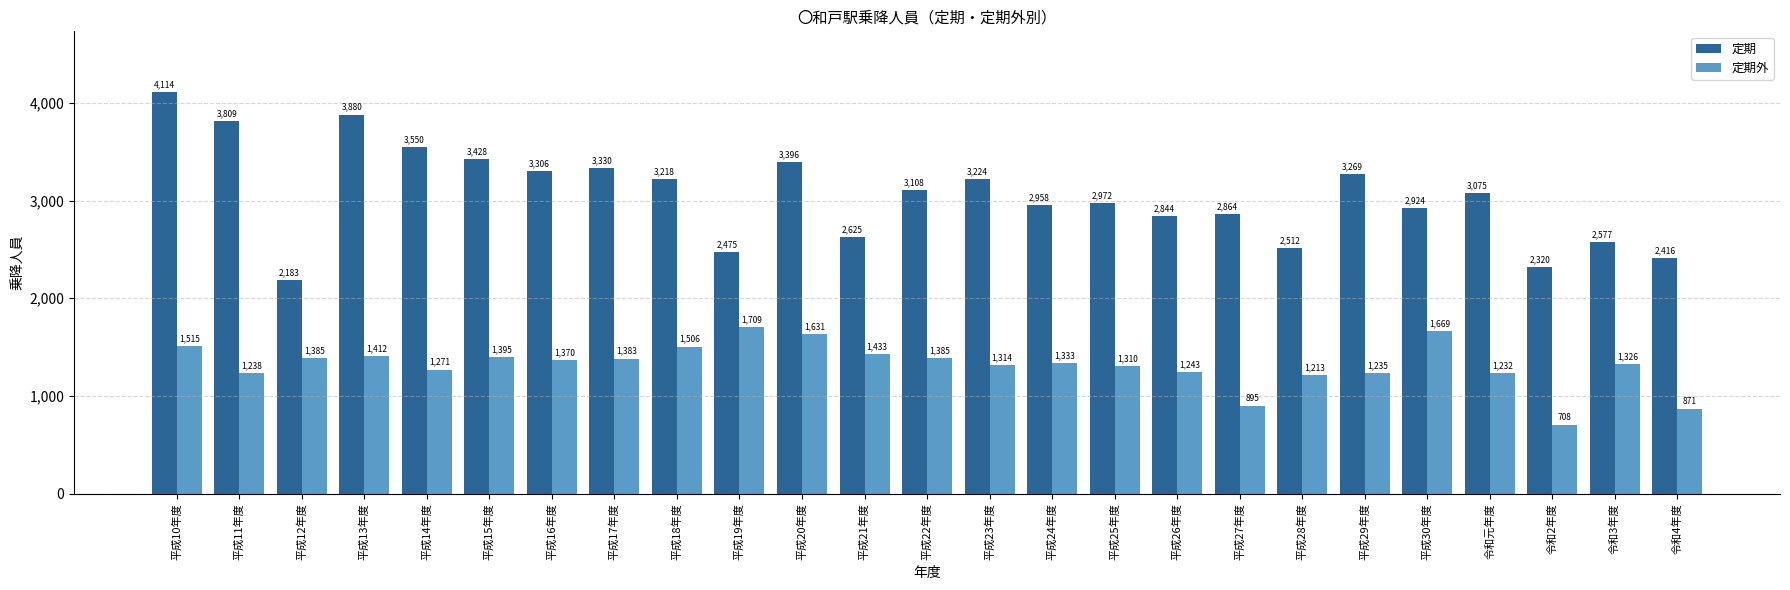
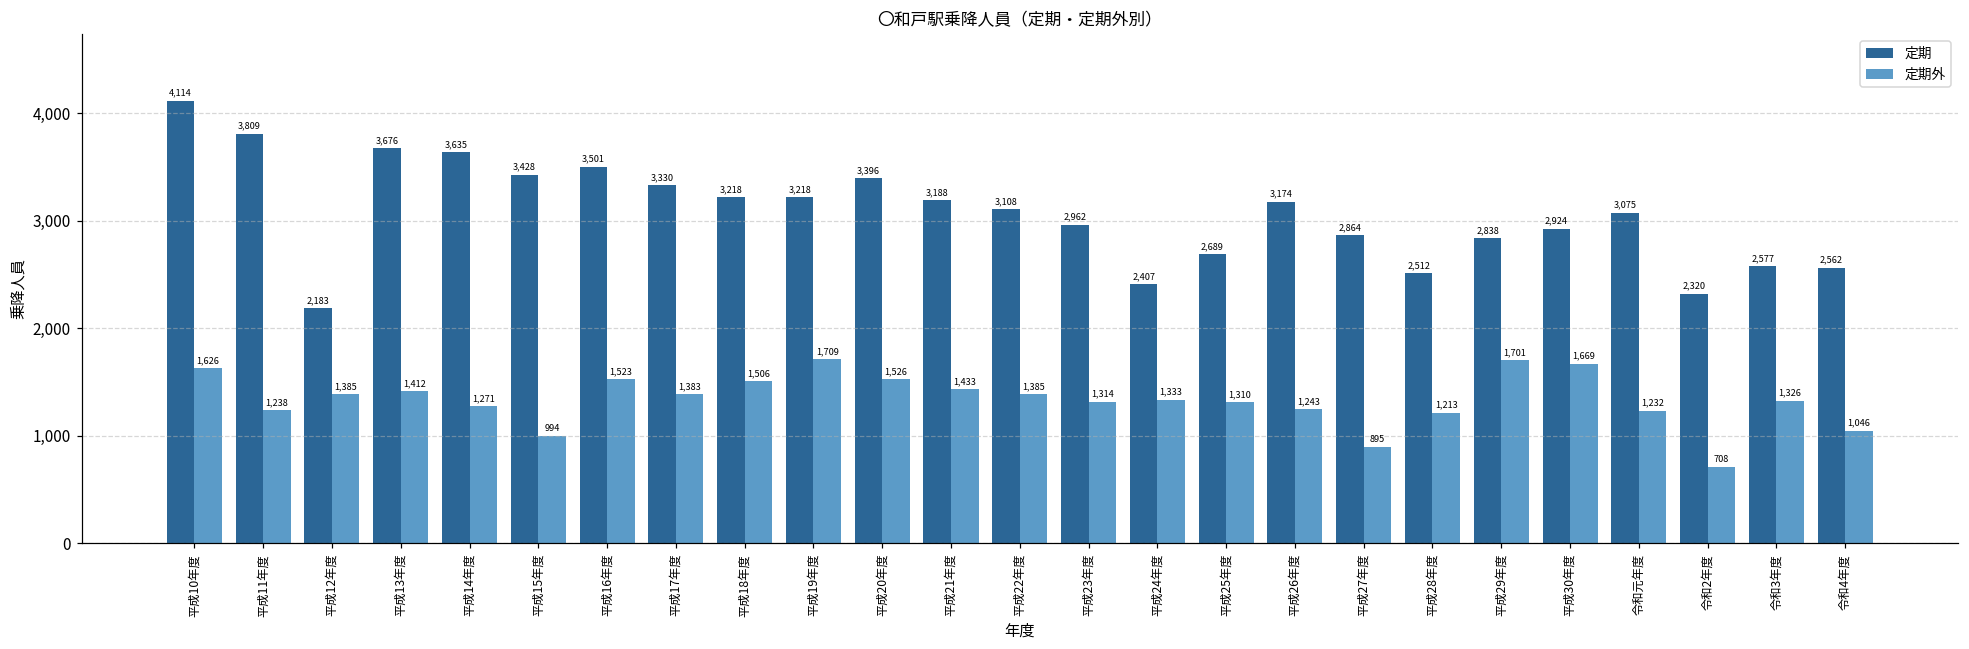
定期外, 平成10年度: 1,515 -> 1,626
定期, 平成13年度: 3,880 -> 3,676
定期, 平成14年度: 3,550 -> 3,635
定期外, 平成15年度: 1,395 -> 994
定期, 平成16年度: 3,306 -> 3,501
定期外, 平成16年度: 1,370 -> 1,523
定期, 平成19年度: 2,475 -> 3,218
定期外, 平成20年度: 1,631 -> 1,526
定期, 平成21年度: 2,625 -> 3,188
定期, 平成23年度: 3,224 -> 2,962
定期, 平成24年度: 2,958 -> 2,407
定期, 平成25年度: 2,972 -> 2,689
定期, 平成26年度: 2,844 -> 3,174
定期, 平成29年度: 3,269 -> 2,838
定期外, 平成29年度: 1,235 -> 1,701
定期, 令和4年度: 2,416 -> 2,562
定期外, 令和4年度: 871 -> 1,046
